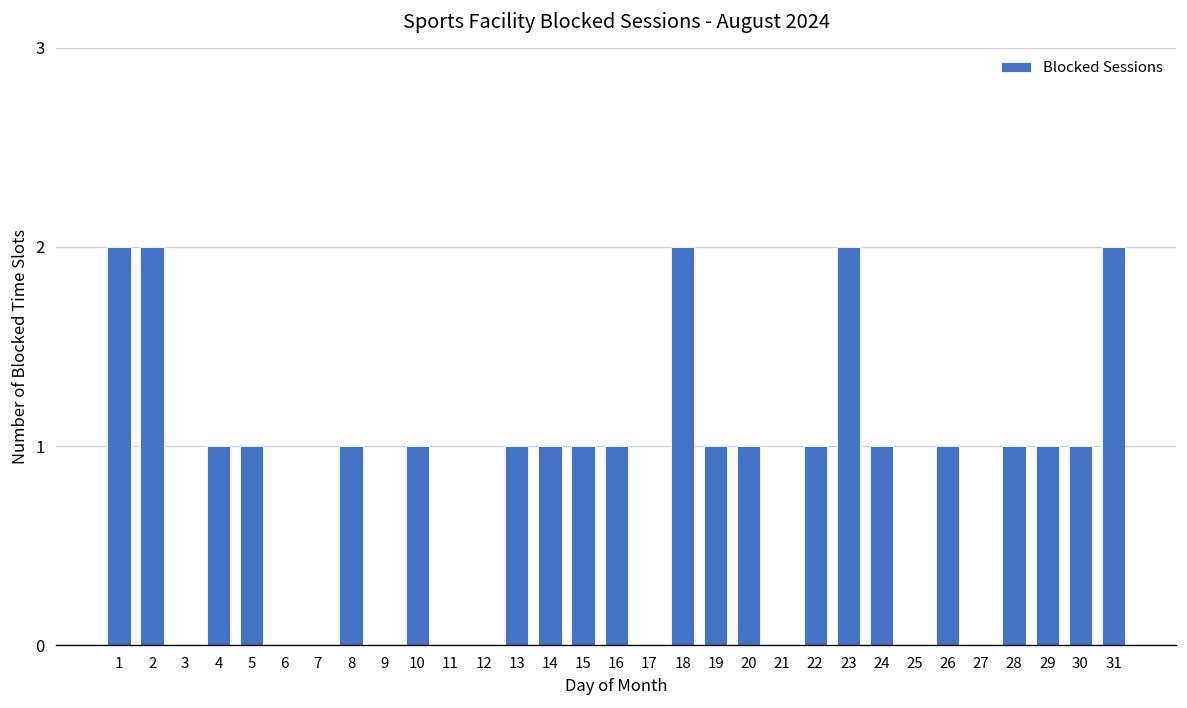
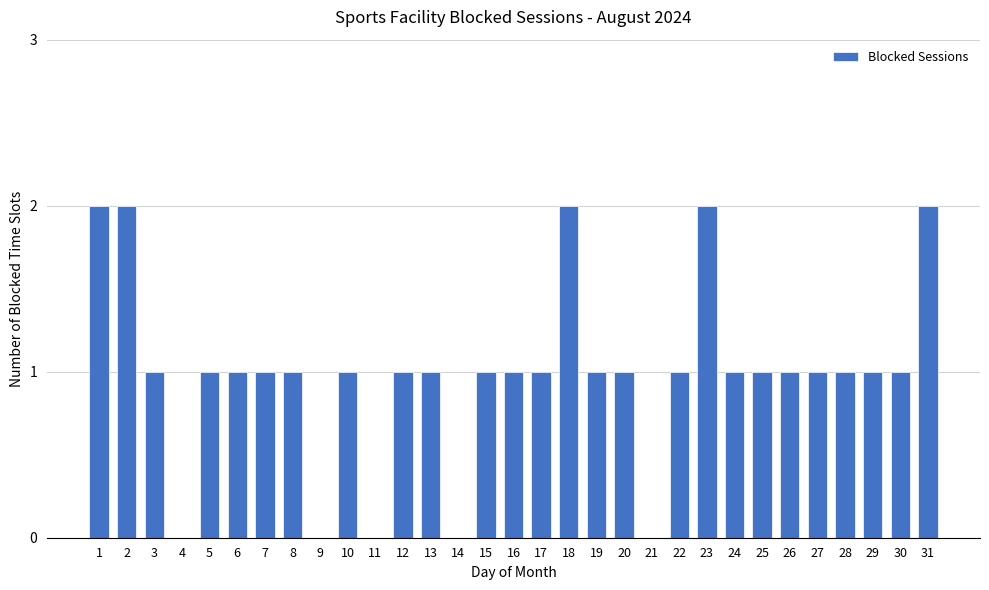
3: 0 -> 1
4: 1 -> 0
6: 0 -> 1
7: 0 -> 1
12: 0 -> 1
14: 1 -> 0
17: 0 -> 1
25: 0 -> 1
27: 0 -> 1
